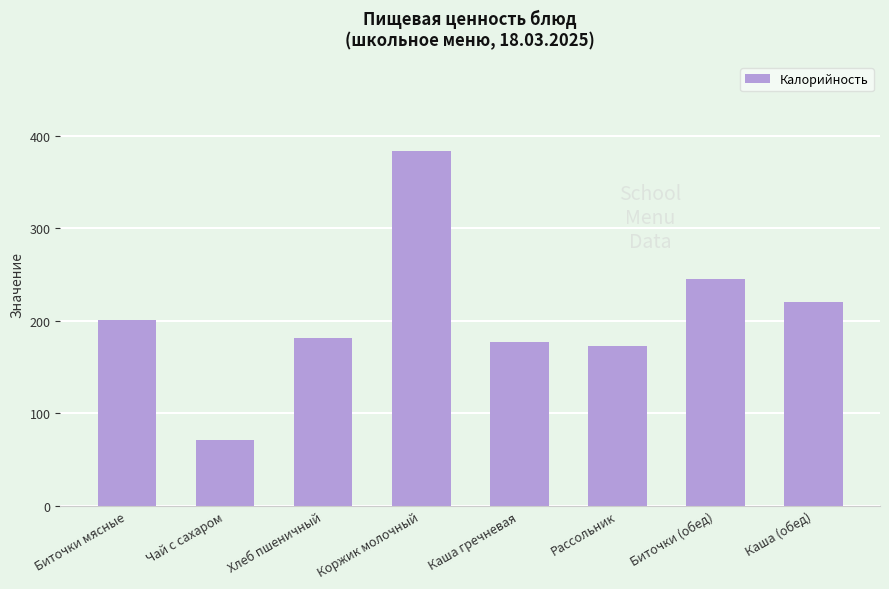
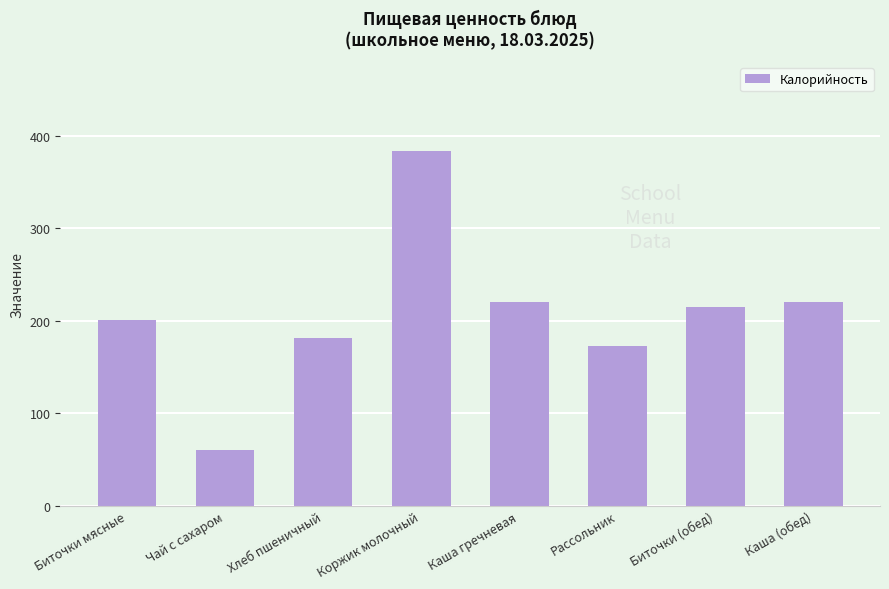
Чай с сахаром: 70 -> 60
Каша гречневая: 180 -> 220
Биточки (обед): 240 -> 220
